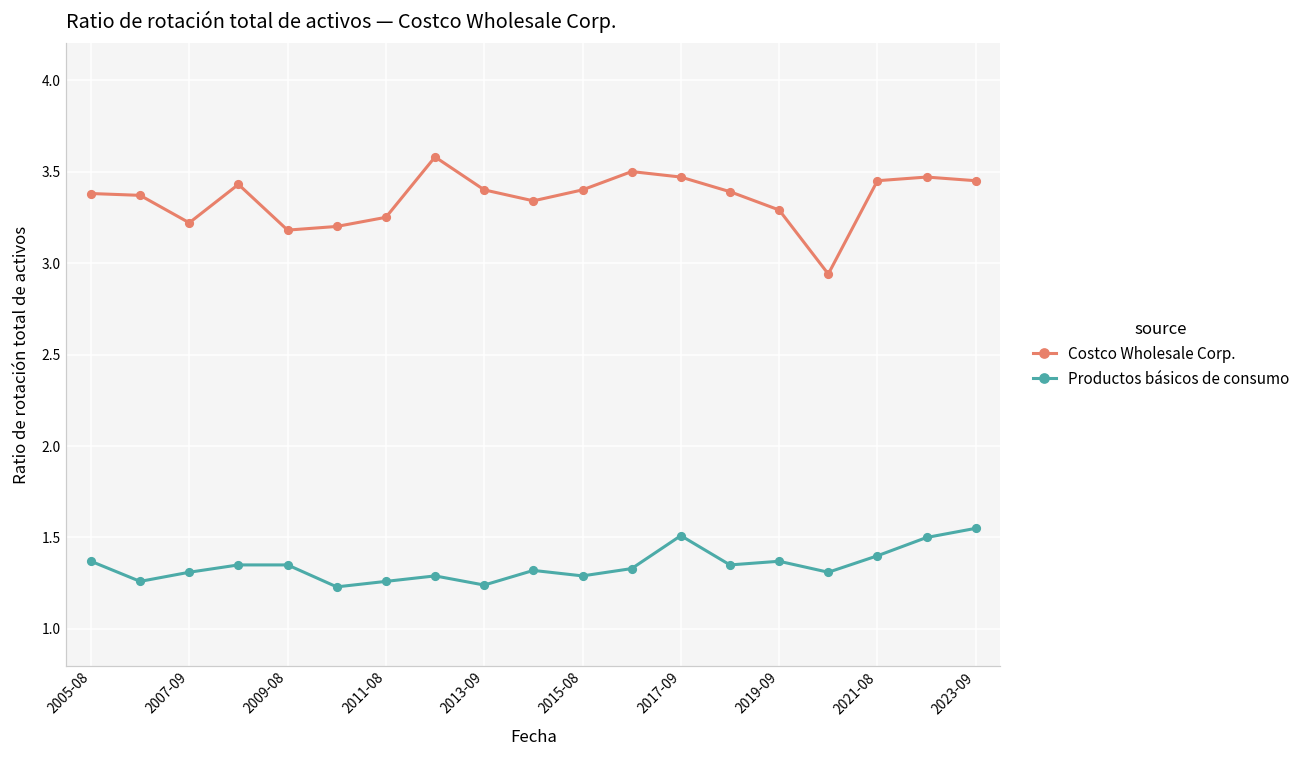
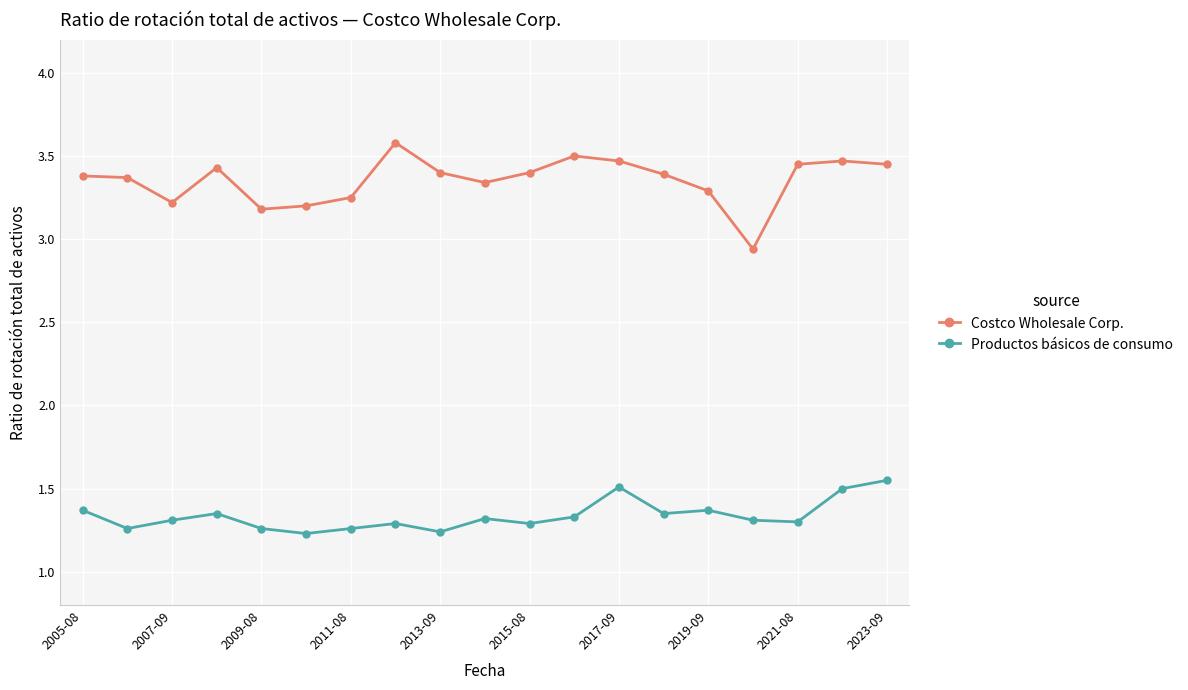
Productos básicos de consumo, 2009-08: 1.35 -> 1.26
Productos básicos de consumo, 2021-08: 1.4 -> 1.3
